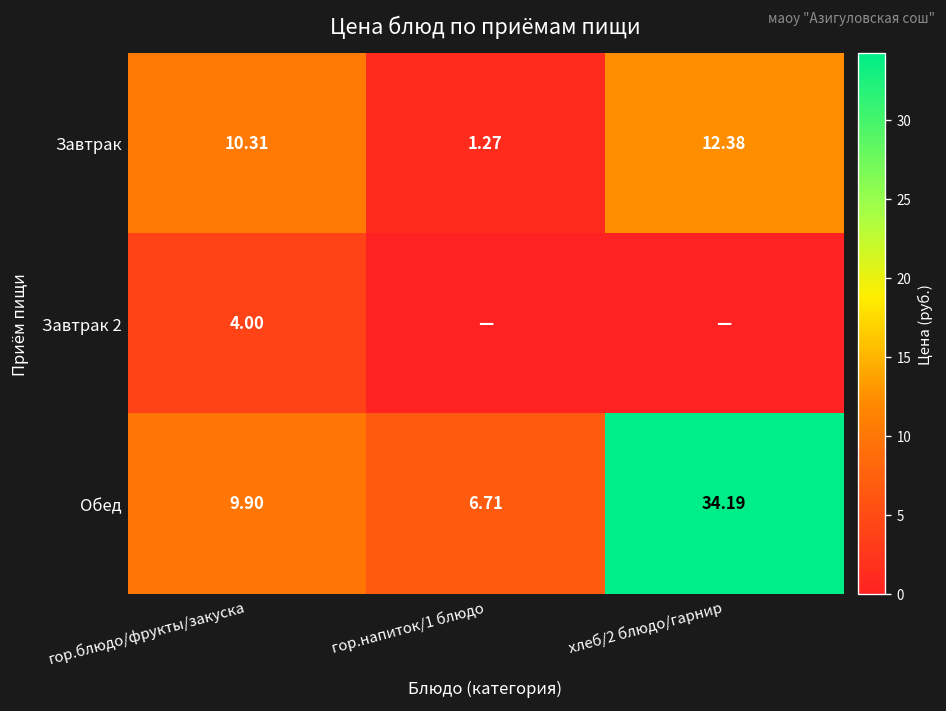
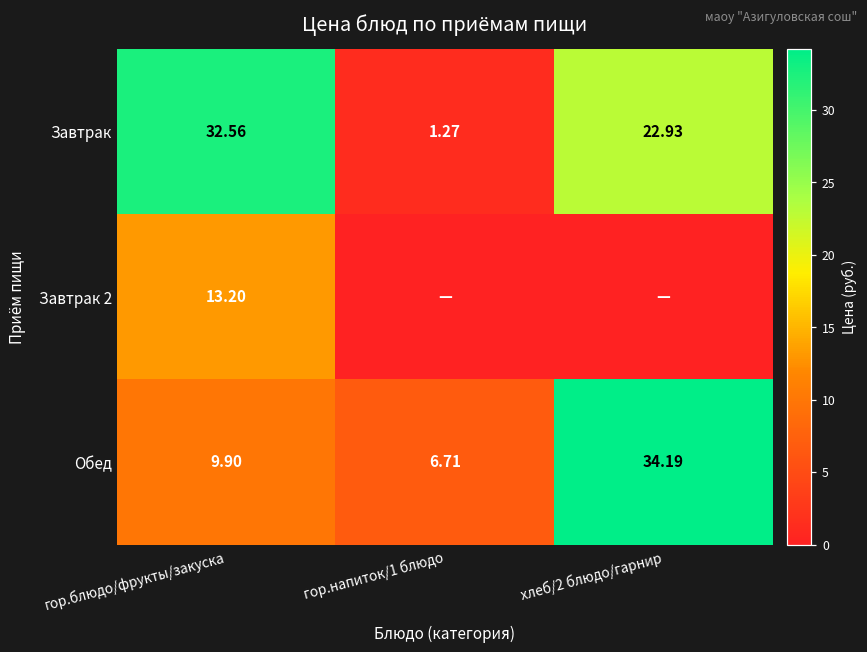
Завтрак, гор.блюдо/фрукты/закуска: 10.31 -> 32.56
Завтрак, хлеб/2 блюдо/гарнир: 12.38 -> 22.93
Завтрак 2, гор.блюдо/фрукты/закуска: 4.00 -> 13.20
